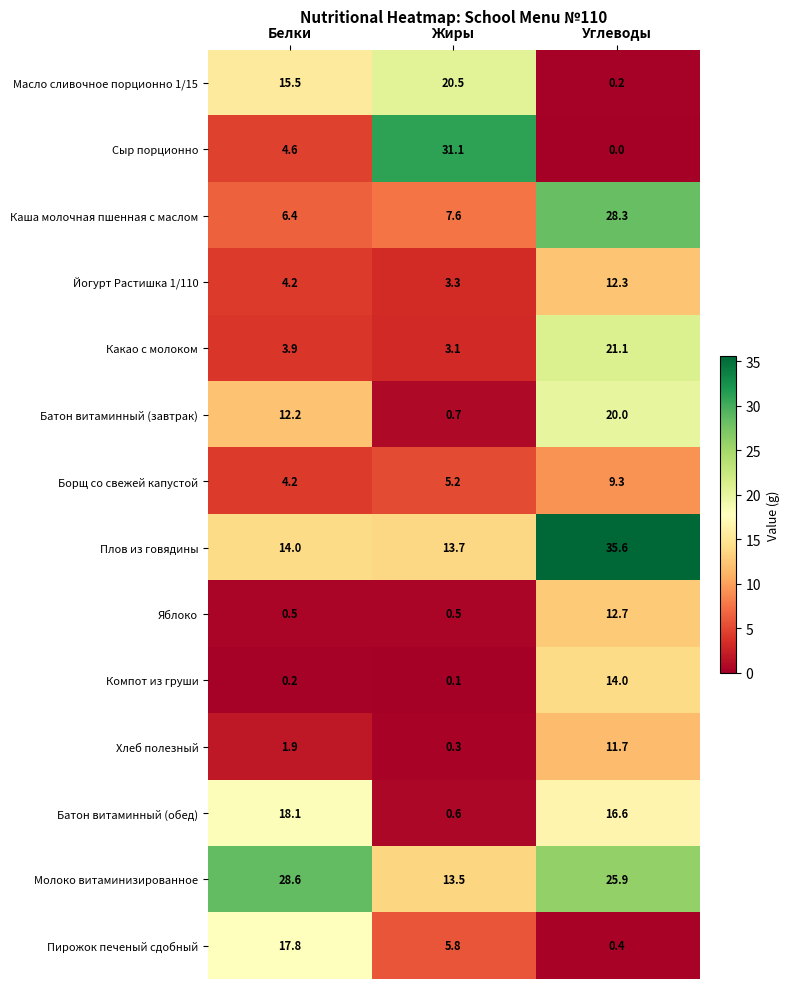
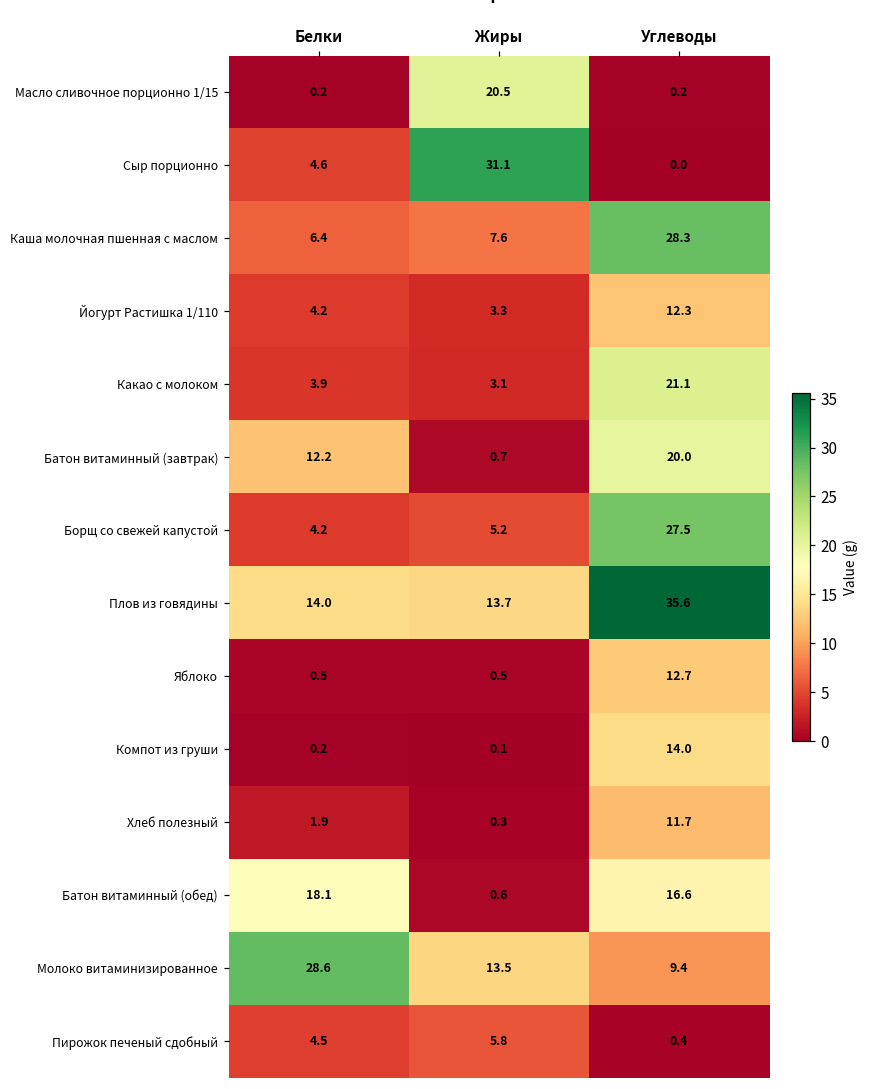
Масло сливочное порционно 1/15, Белки: 15.5 -> 0.2
Борщ со свежей капустой, Углеводы: 9.3 -> 27.5
Молоко витаминизированное, Углеводы: 25.9 -> 9.4
Пирожок печеный сдобный, Белки: 17.8 -> 4.5
